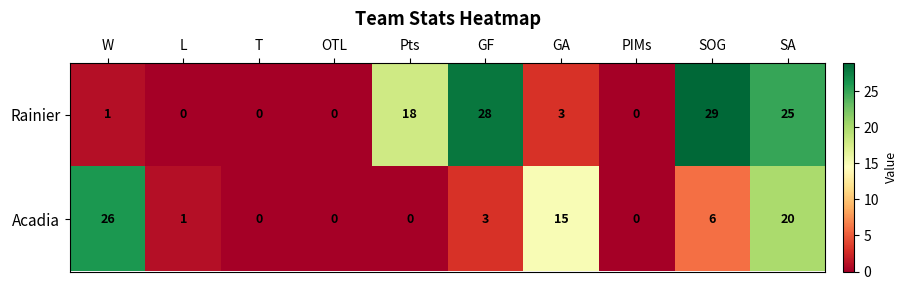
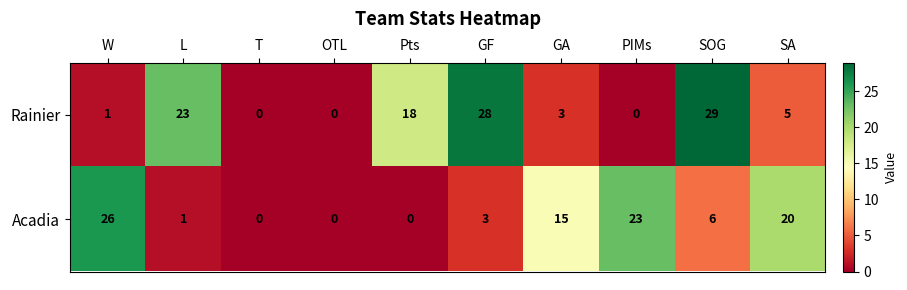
Rainier, L: 0 -> 23
Rainier, SA: 25 -> 5
Acadia, PIMs: 0 -> 23
